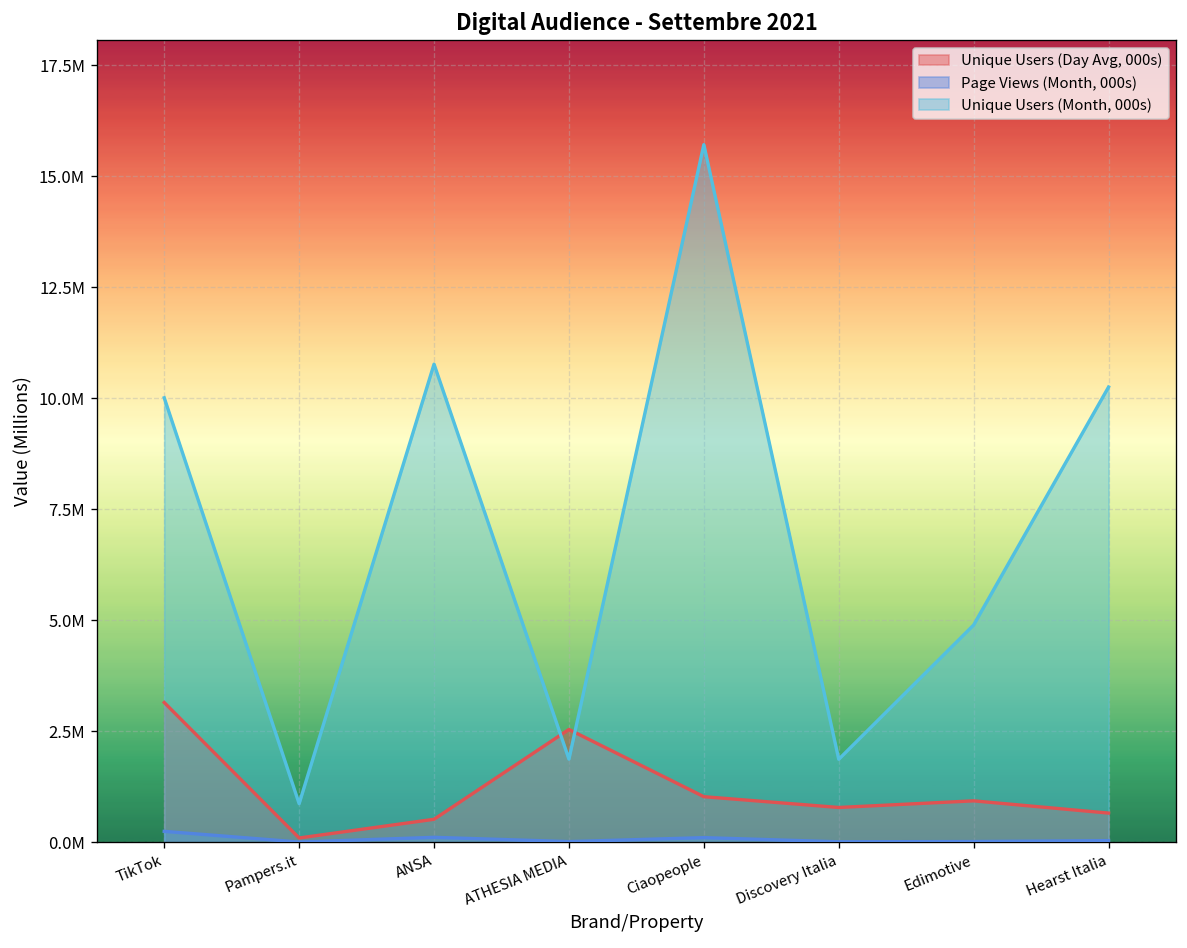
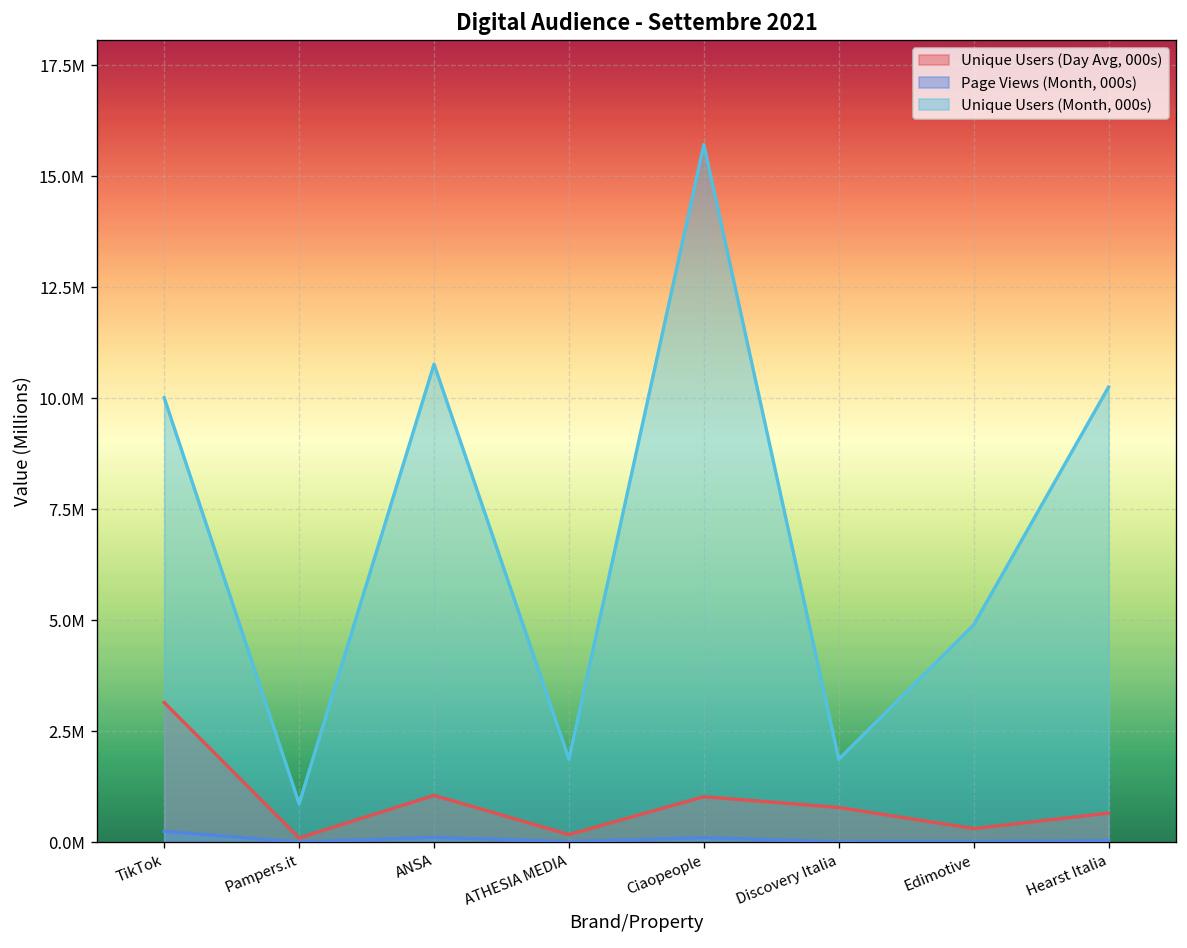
Unique Users (Day Avg, 000s), ANSA: 500000 -> 1100000
Unique Users (Day Avg, 000s), ATHESIA MEDIA: 2500000 -> 200000
Unique Users (Day Avg, 000s), Edimotive: 900000 -> 300000
